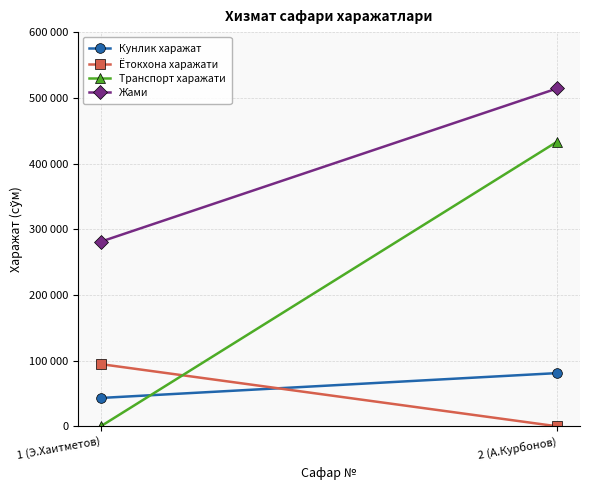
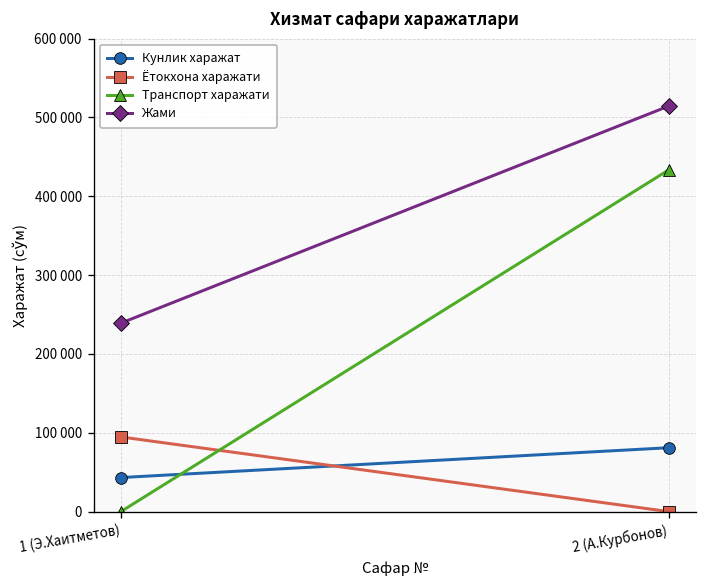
Жами, 1 (Э.Хаитметов): 280000 -> 240000
